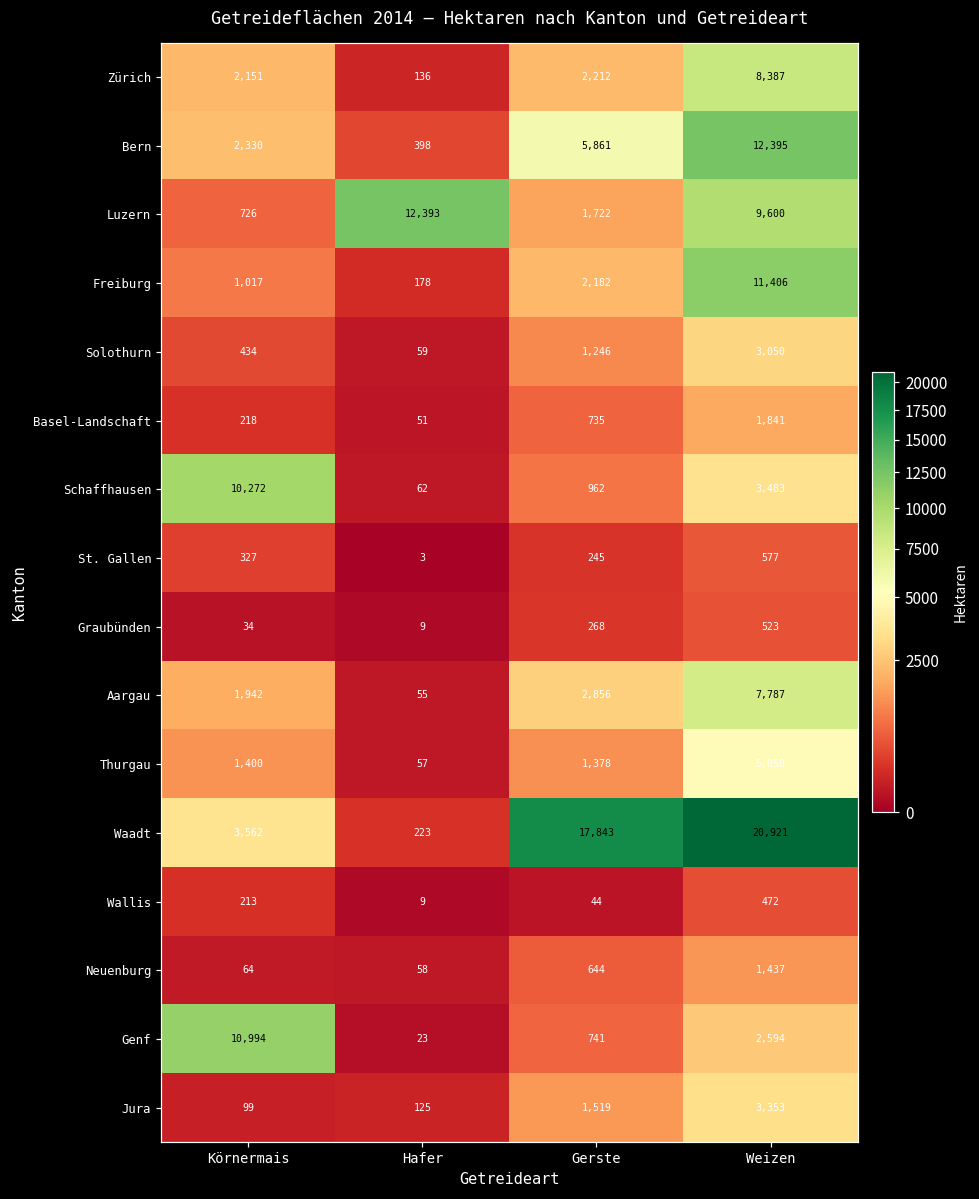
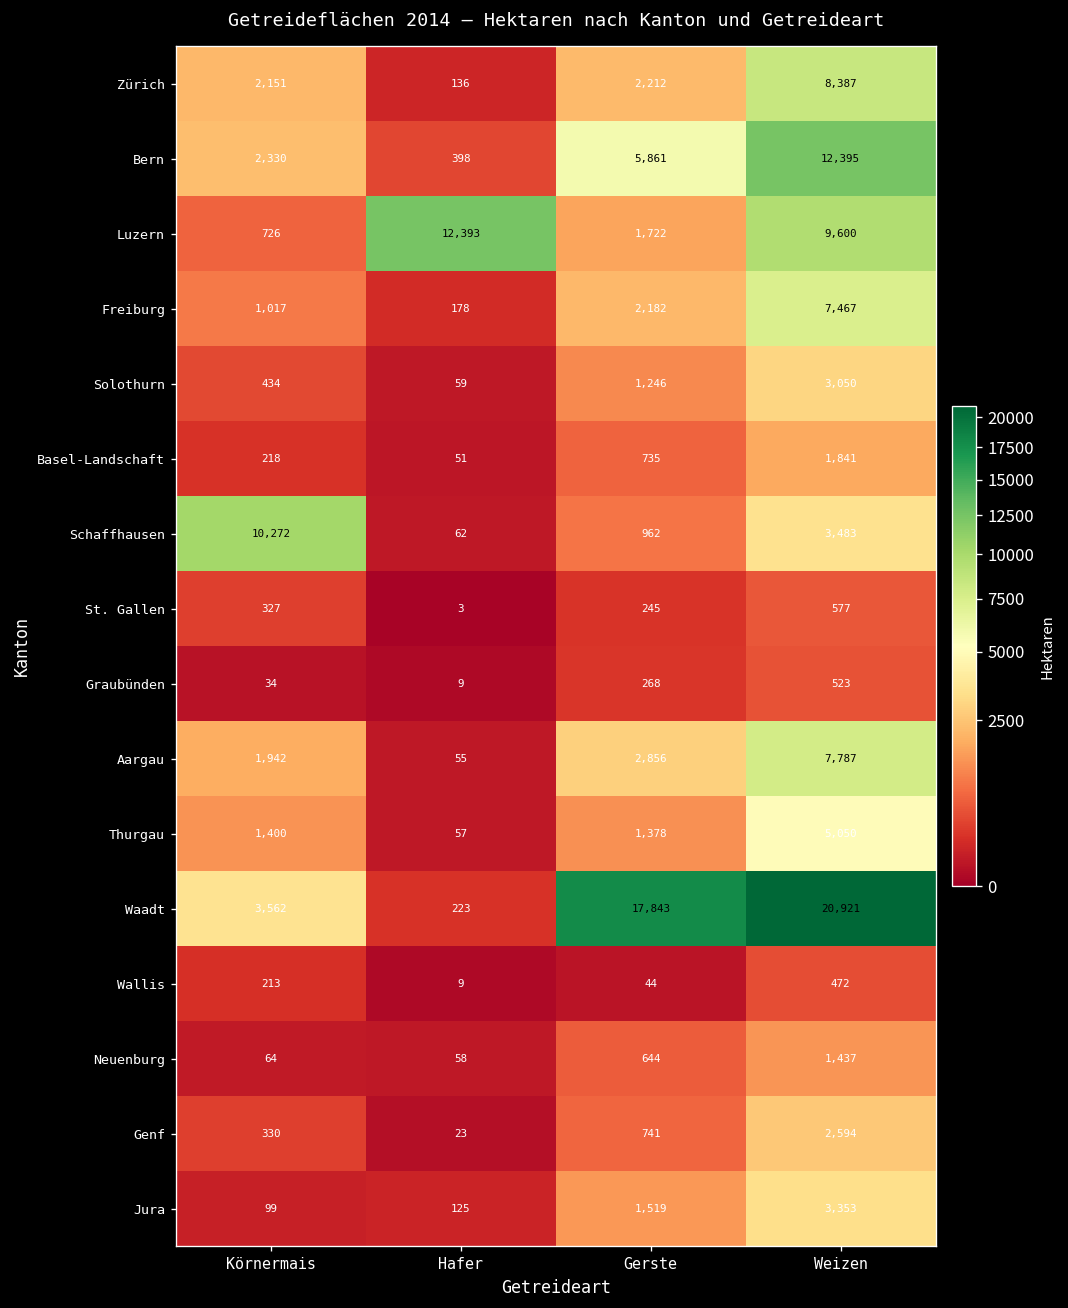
Freiburg, Weizen: 11,406 -> 7,467
Genf, Körnermais: 10,994 -> 330
